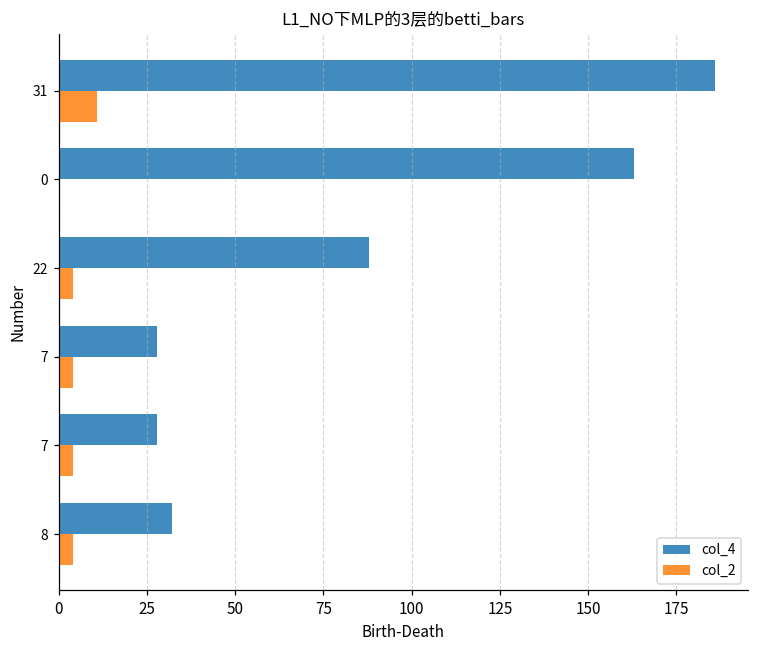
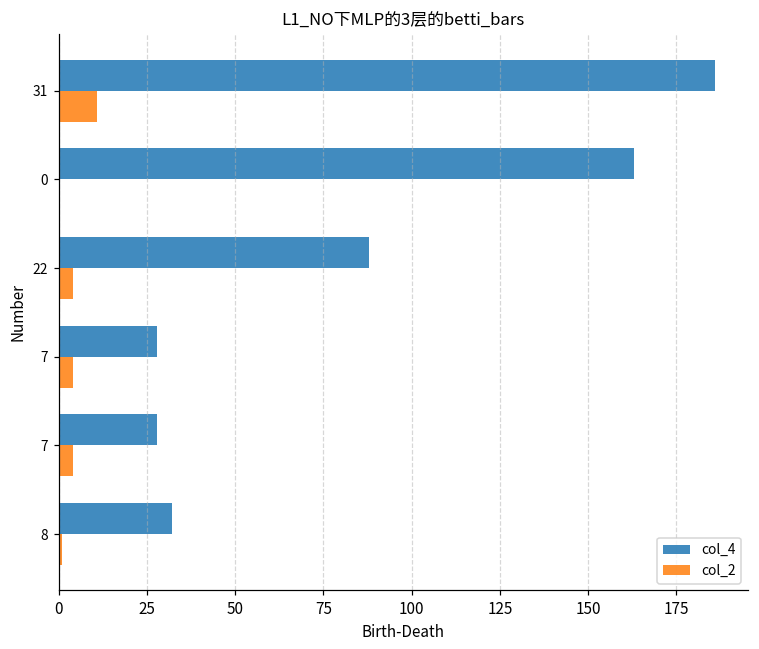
col_2, 8: 4 -> 1
